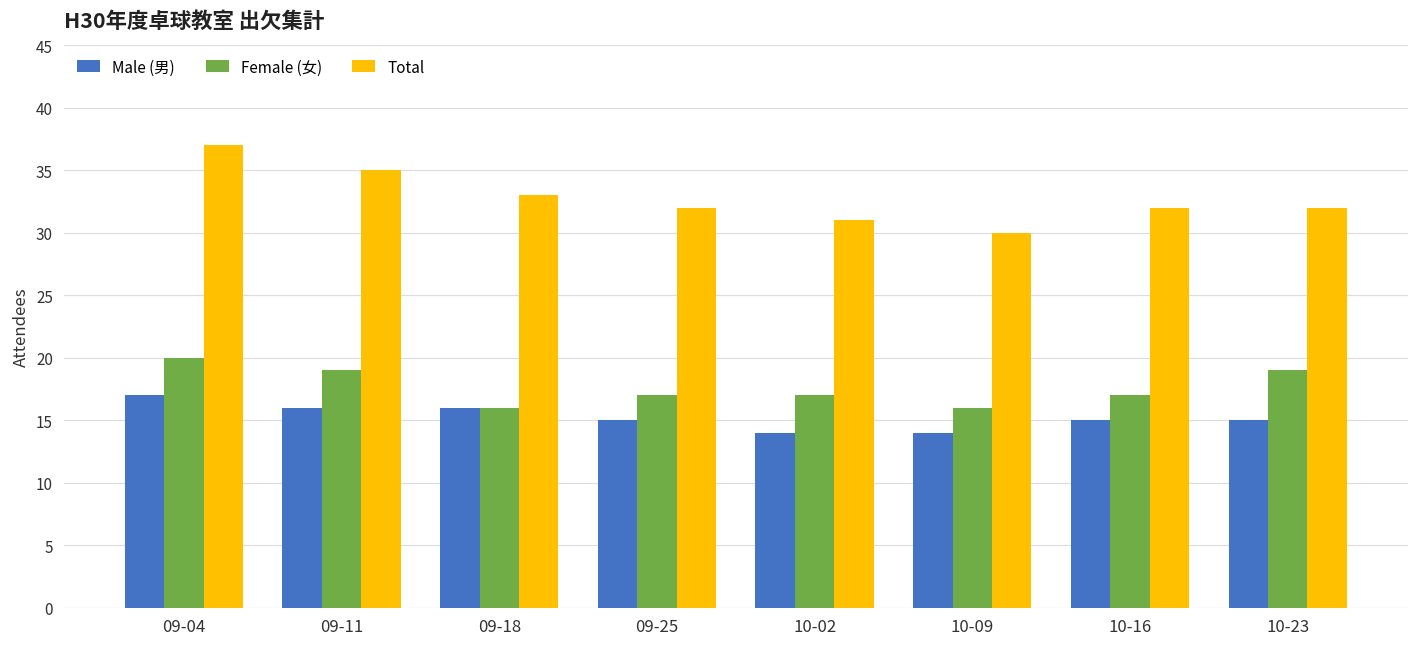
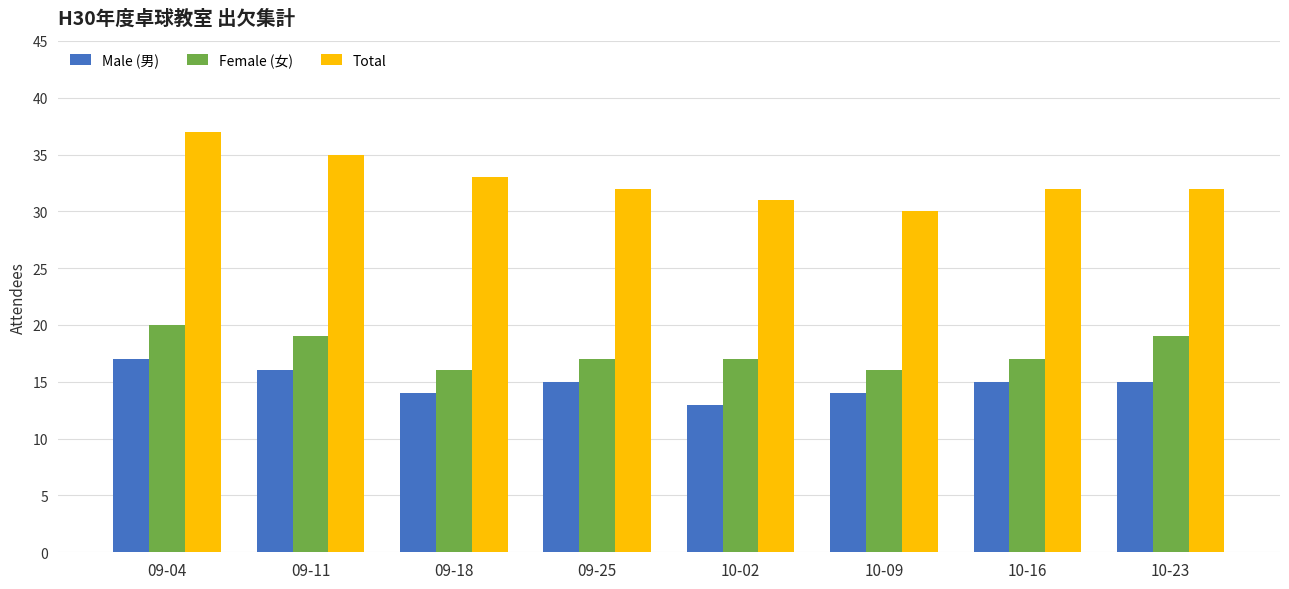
Male (男), 09-18: 16 -> 14
Male (男), 10-02: 14 -> 13
